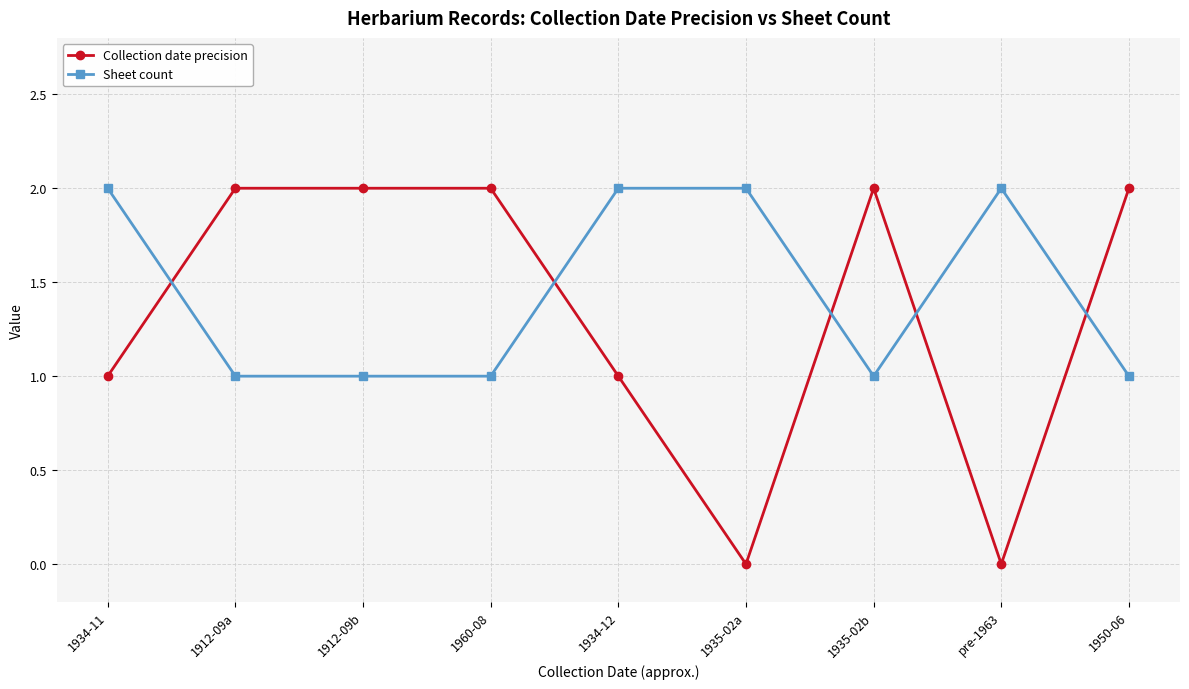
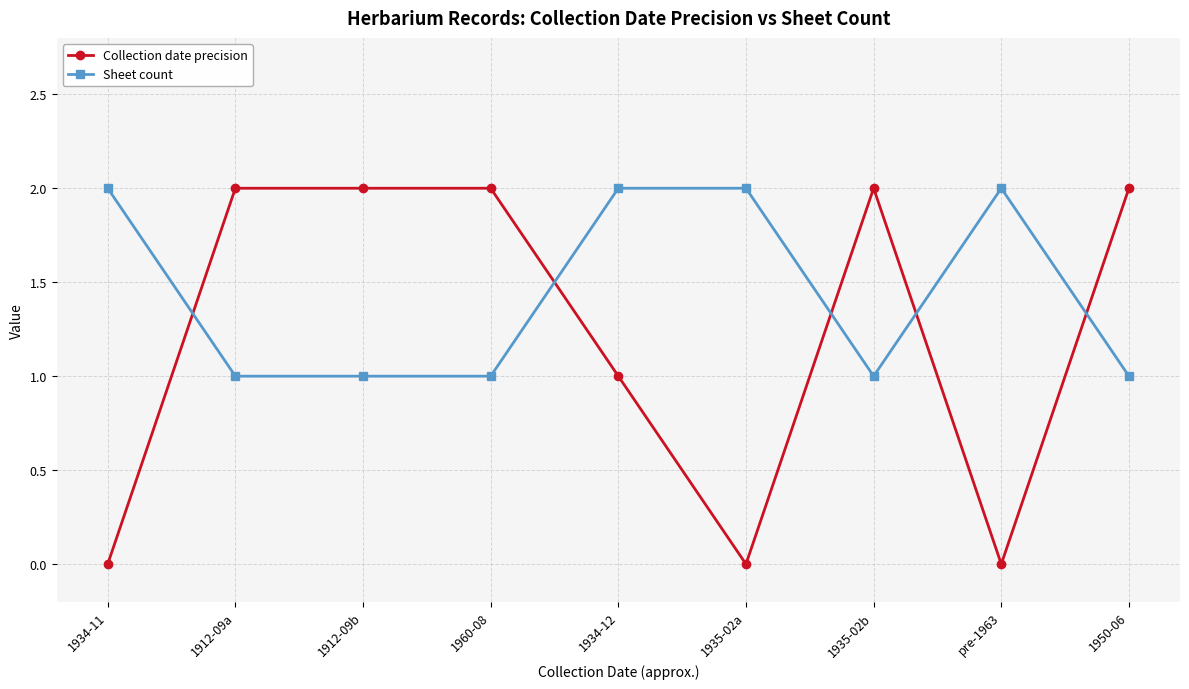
Collection date precision, 1934-11: 1 -> 0
